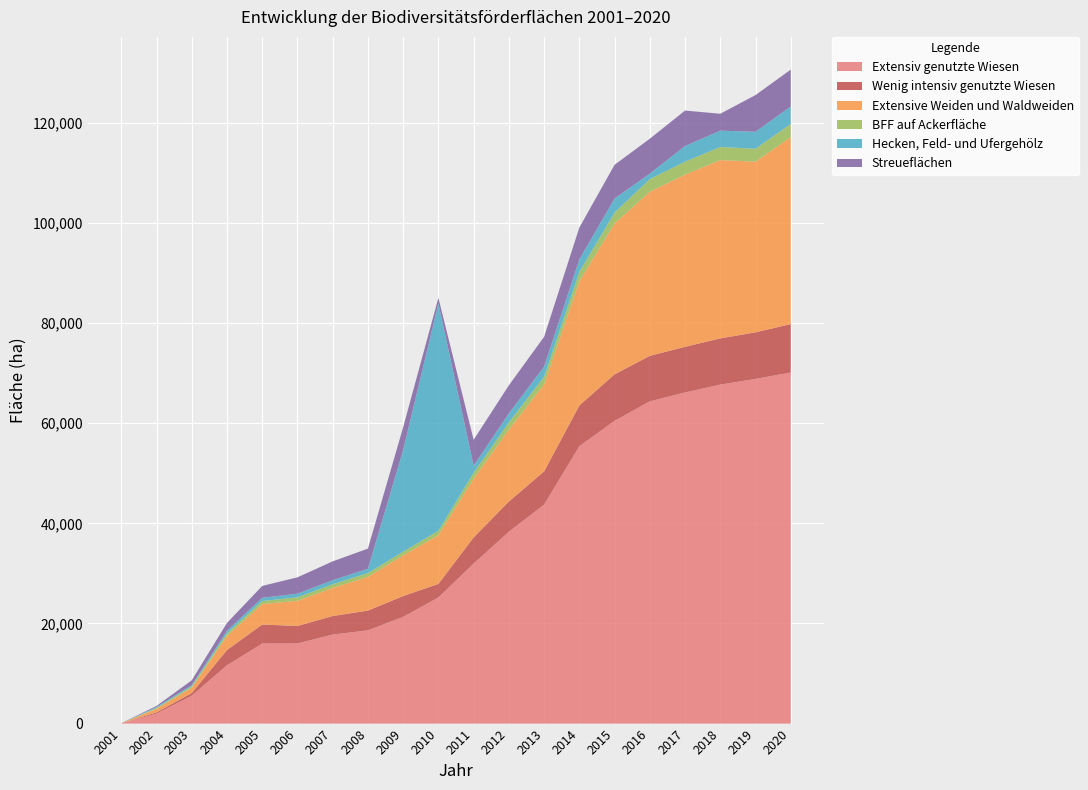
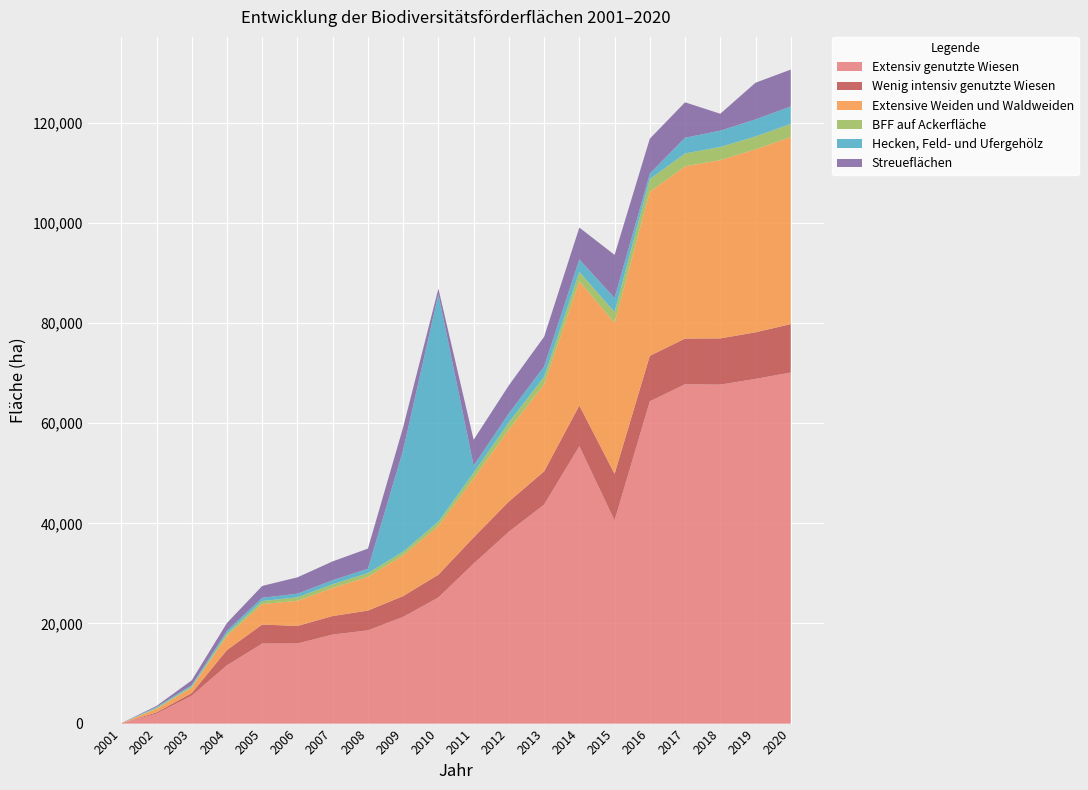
Wenig intensiv genutzte Wiesen, 2010: 3,000 -> 5,000
Extensiv genutzte Wiesen, 2015: 60,000 -> 41,000
Streueflächen, 2015: 7,000 -> 9,000
Extensiv genutzte Wiesen, 2017: 66,000 -> 68,000
Extensive Weiden und Waldweiden, 2019: 34,000 -> 37,000
